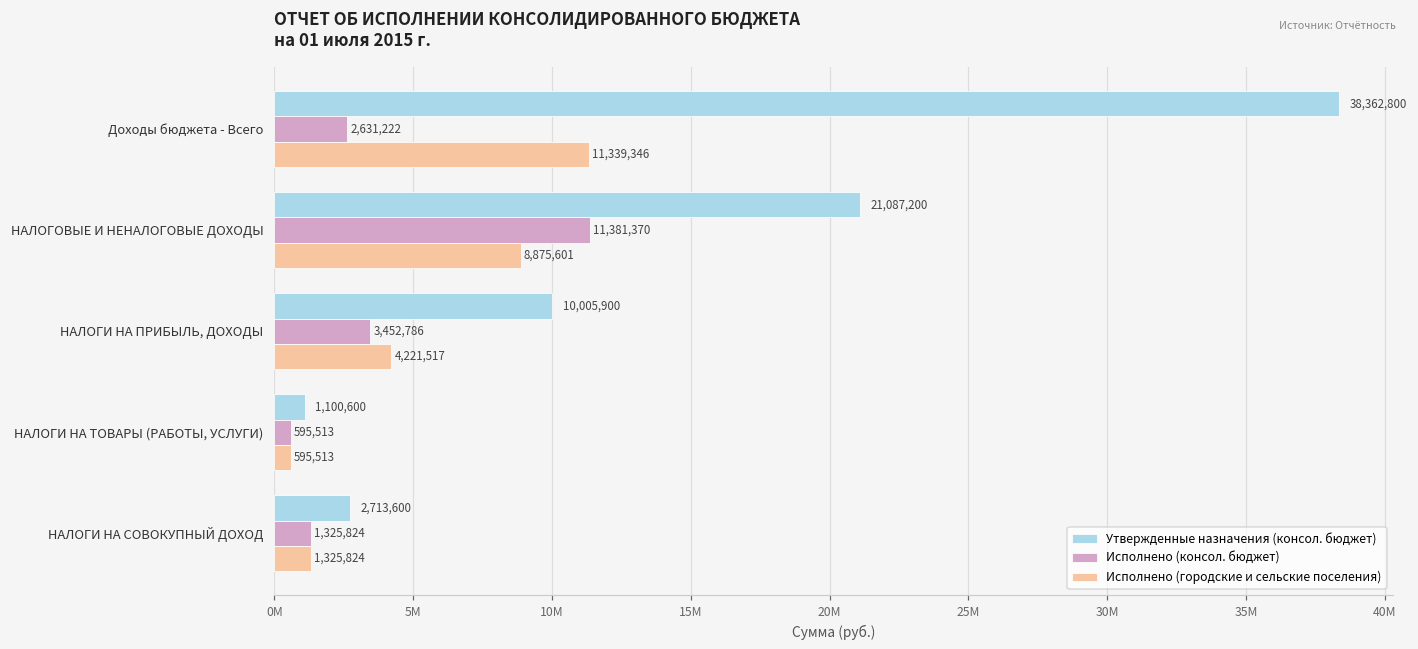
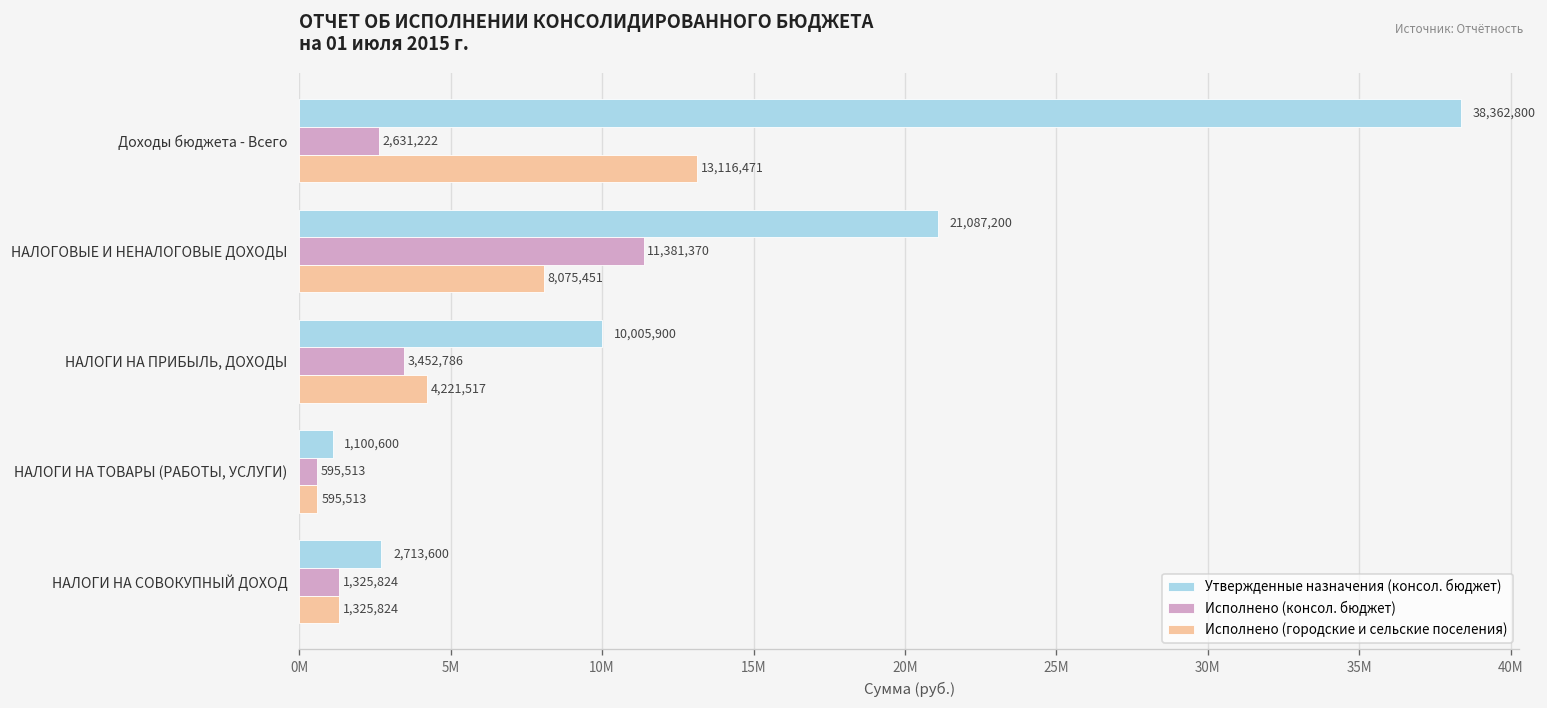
Исполнено (городские и сельские поселения), Доходы бюджета - Всего: 11,339,346 -> 13,116,471
Исполнено (городские и сельские поселения), НАЛОГОВЫЕ И НЕНАЛОГОВЫЕ ДОХОДЫ: 8,875,601 -> 8,075,451
